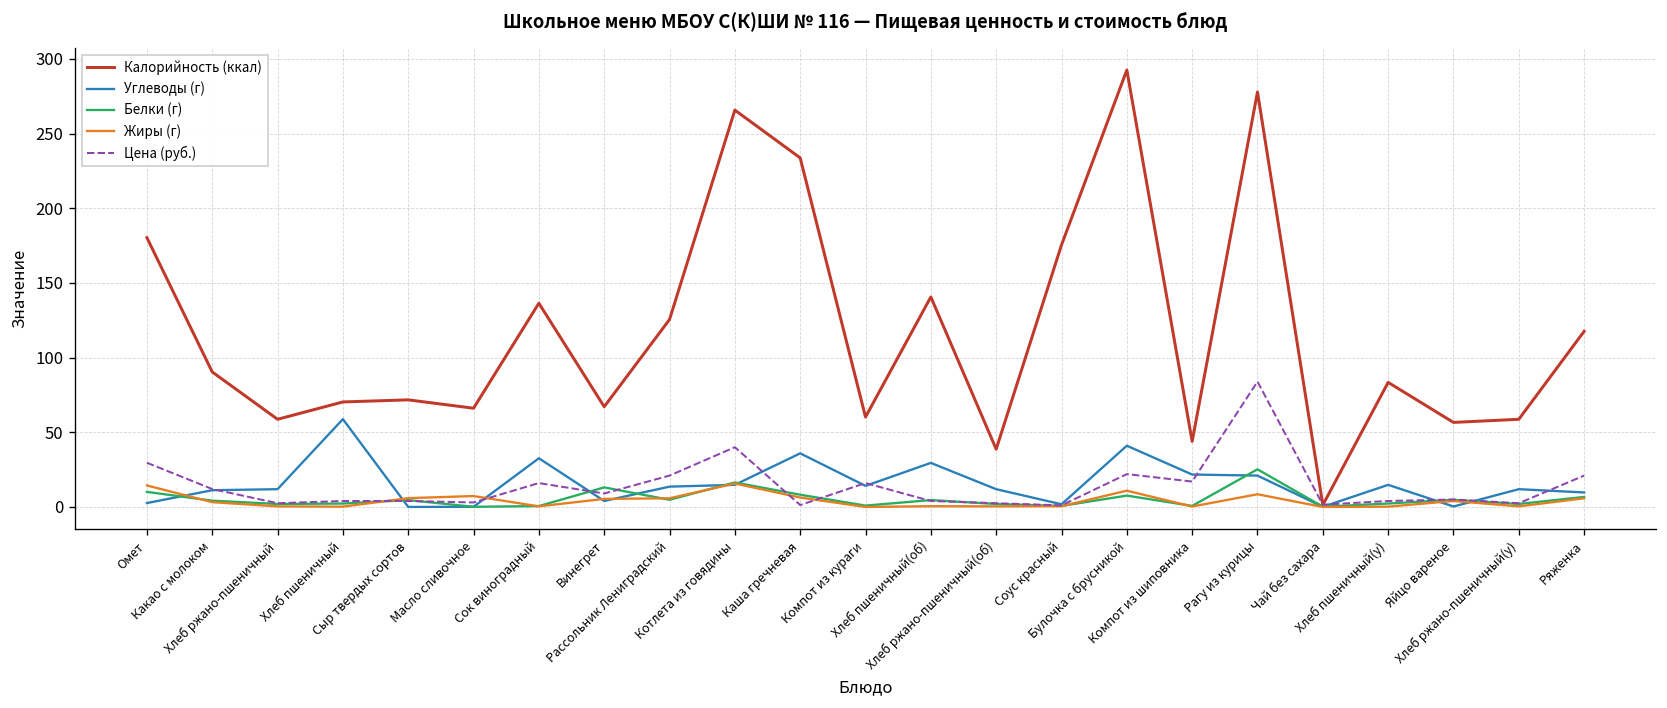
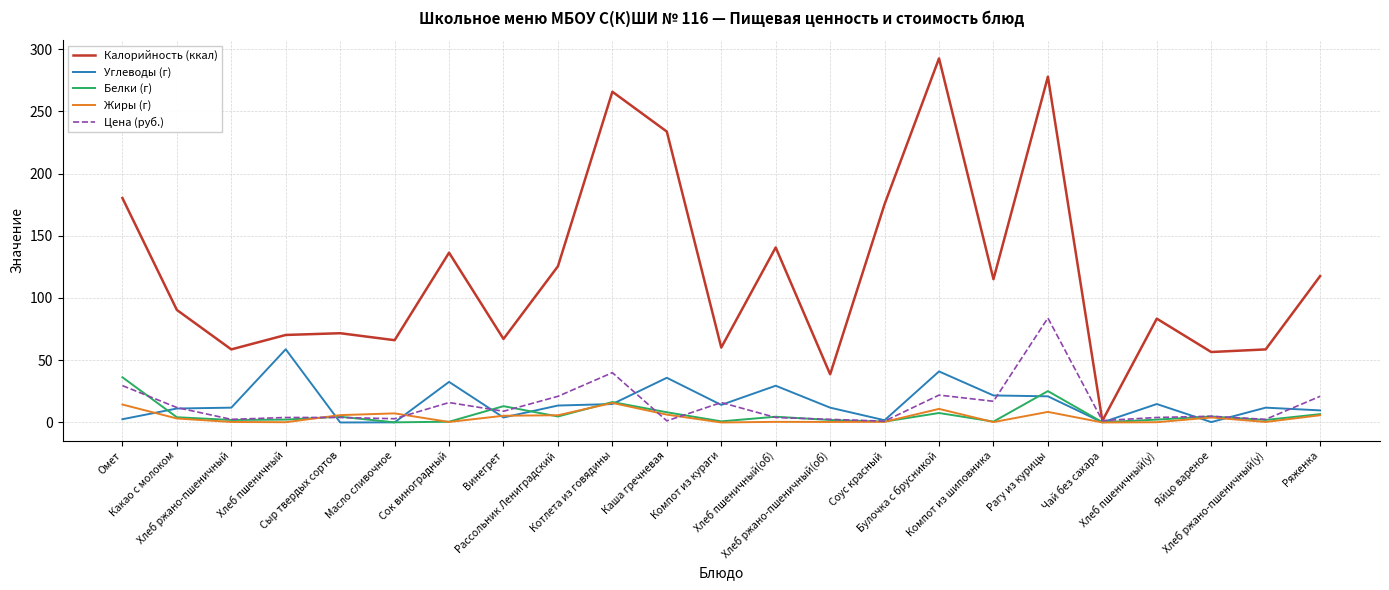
Белки (г), Омет: 10 -> 36
Калорийность (ккал), Компот из шиповника: 44 -> 115
